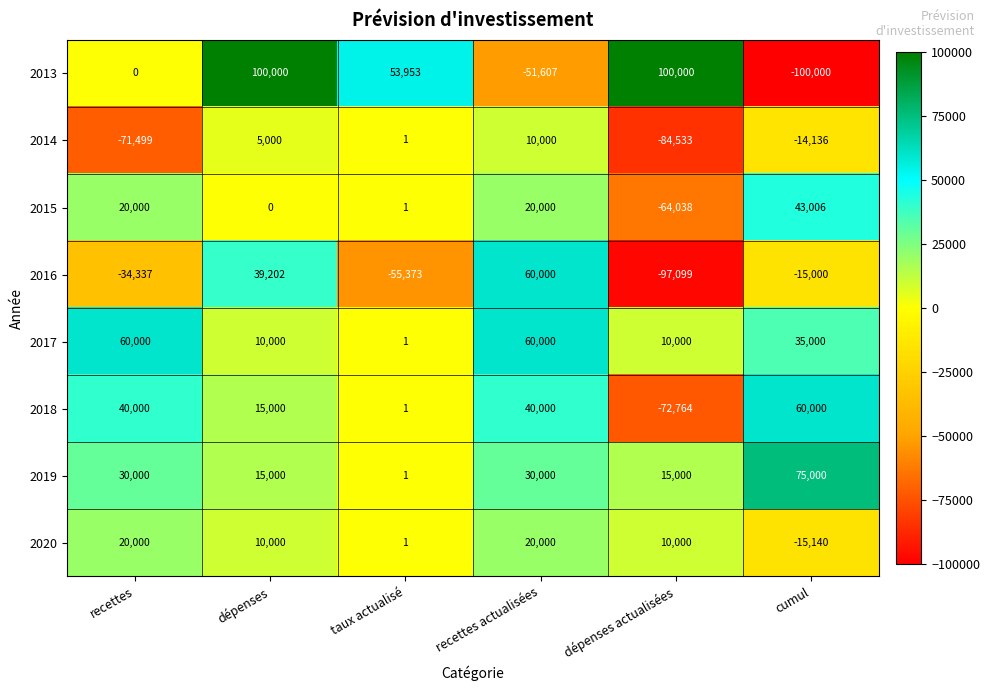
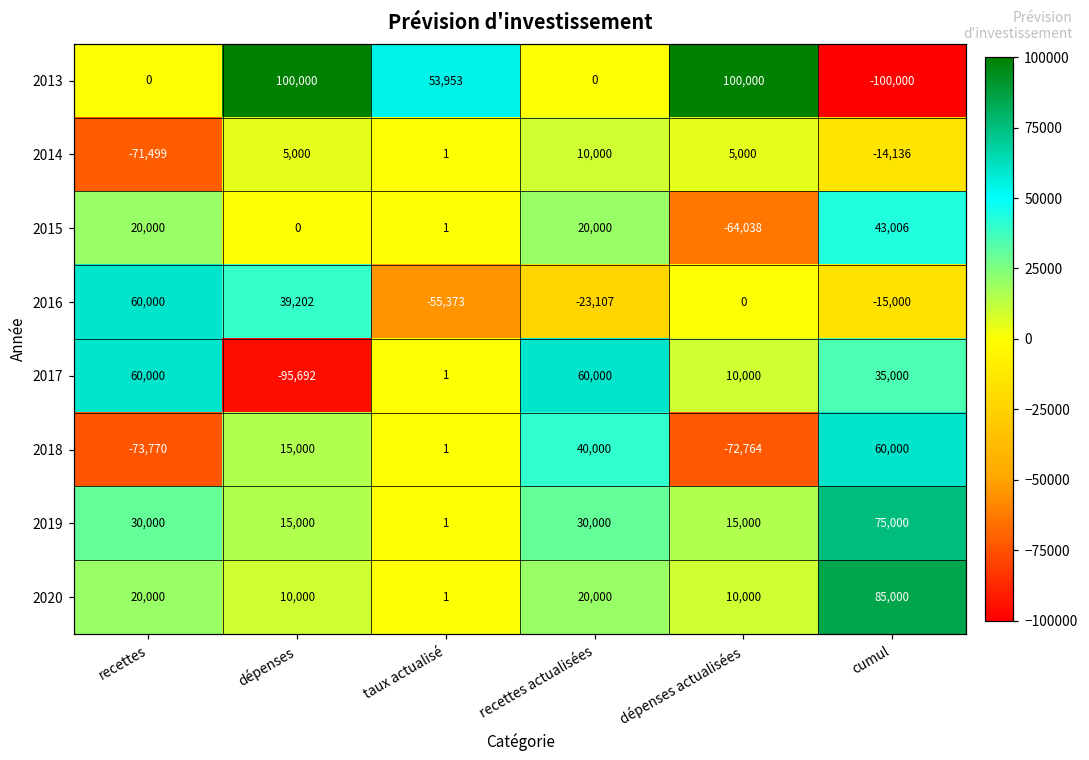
2013, recettes actualisées: -51,607 -> 0
2014, dépenses actualisées: -84,533 -> 5,000
2016, recettes: -34,337 -> 60,000
2016, recettes actualisées: 60,000 -> -23,107
2016, dépenses actualisées: -97,099 -> 0
2017, dépenses: 10,000 -> -95,692
2018, recettes: 40,000 -> -73,770
2020, cumul: -15,140 -> 85,000
